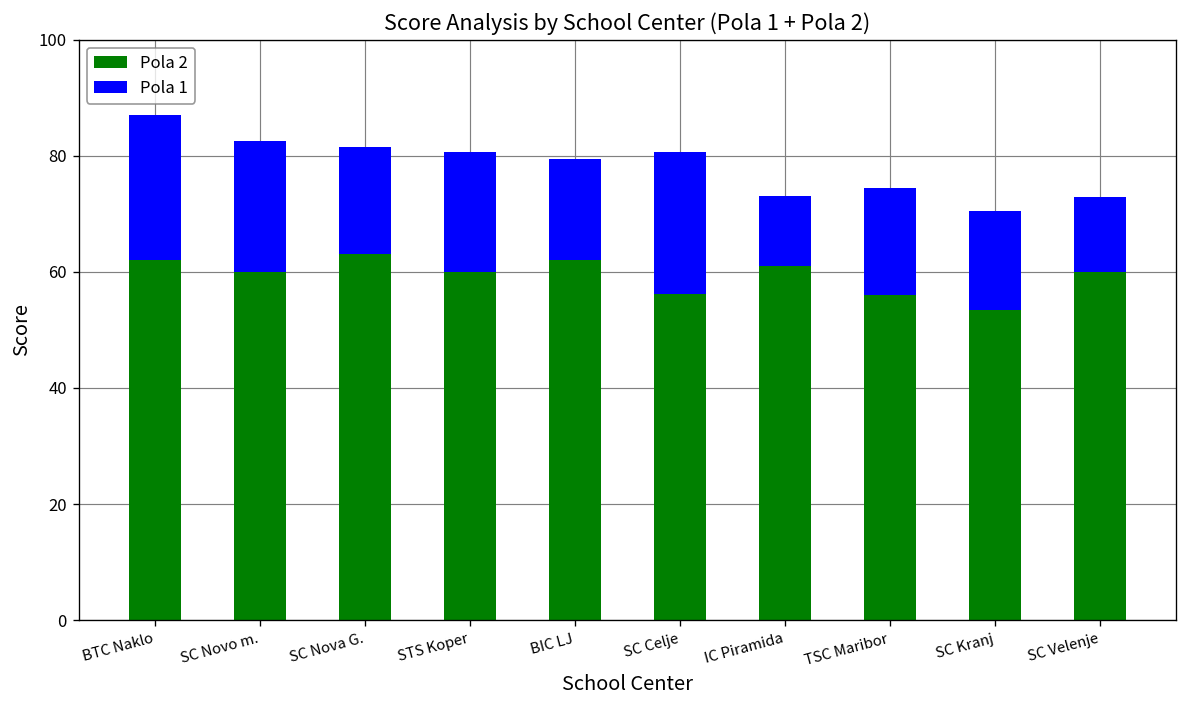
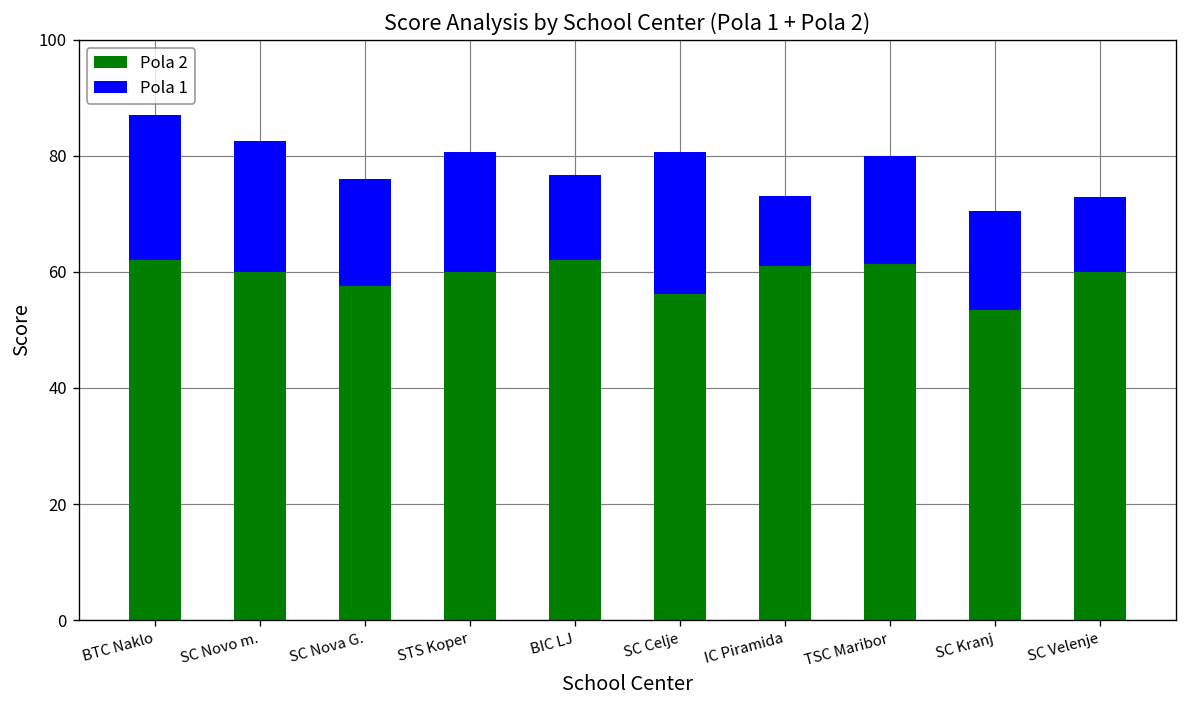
Pola 2, SC Nova G.: 63 -> 58
Pola 1, BIC LJ: 18 -> 15
Pola 2, TSC Maribor: 56 -> 61
